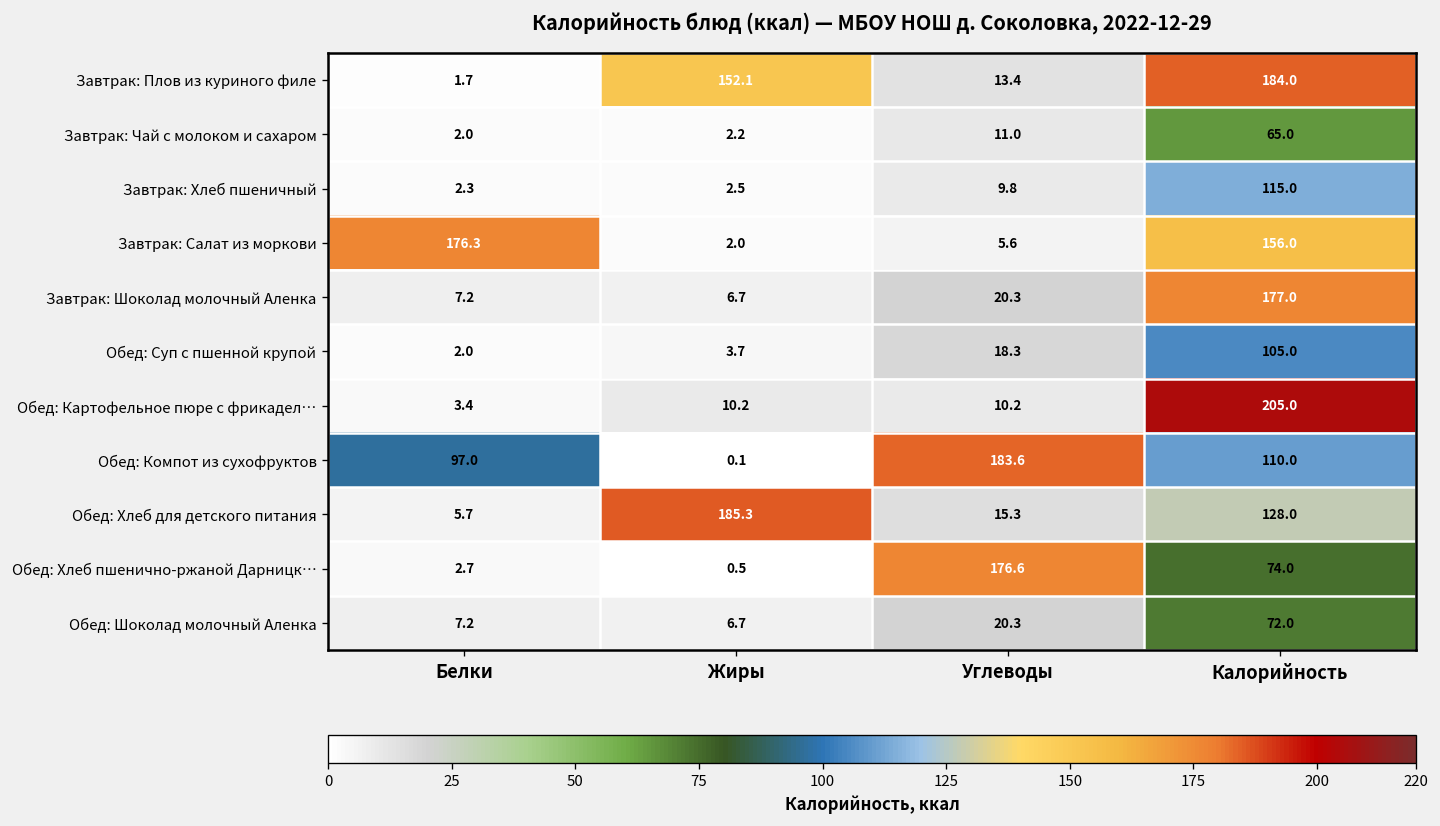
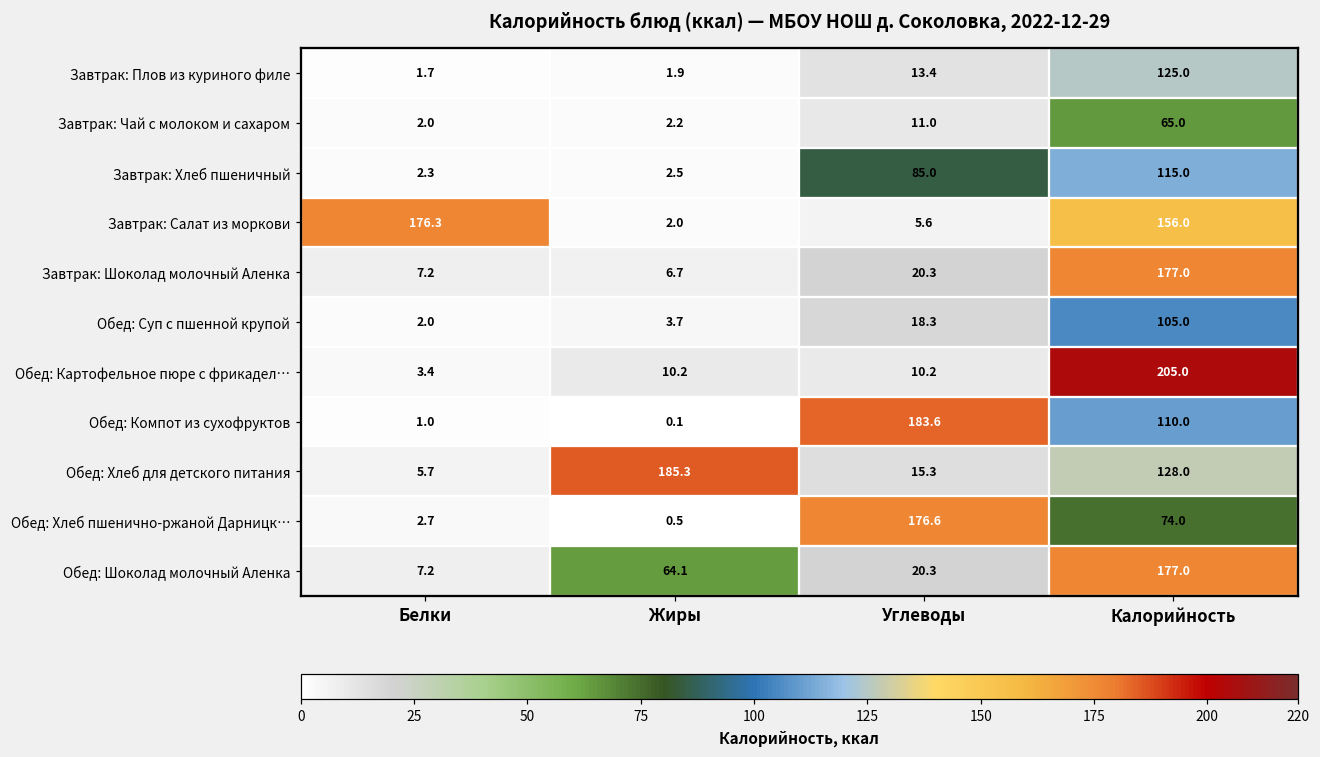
Завтрак: Плов из куриного филе, Жиры: 152.1 -> 1.9
Завтрак: Плов из куриного филе, Калорийность: 184.0 -> 125.0
Завтрак: Хлеб пшеничный, Углеводы: 9.8 -> 85.0
Обед: Компот из сухофруктов, Белки: 97.0 -> 1.0
Обед: Шоколад молочный Аленка, Жиры: 6.7 -> 64.1
Обед: Шоколад молочный Аленка, Калорийность: 72.0 -> 177.0
